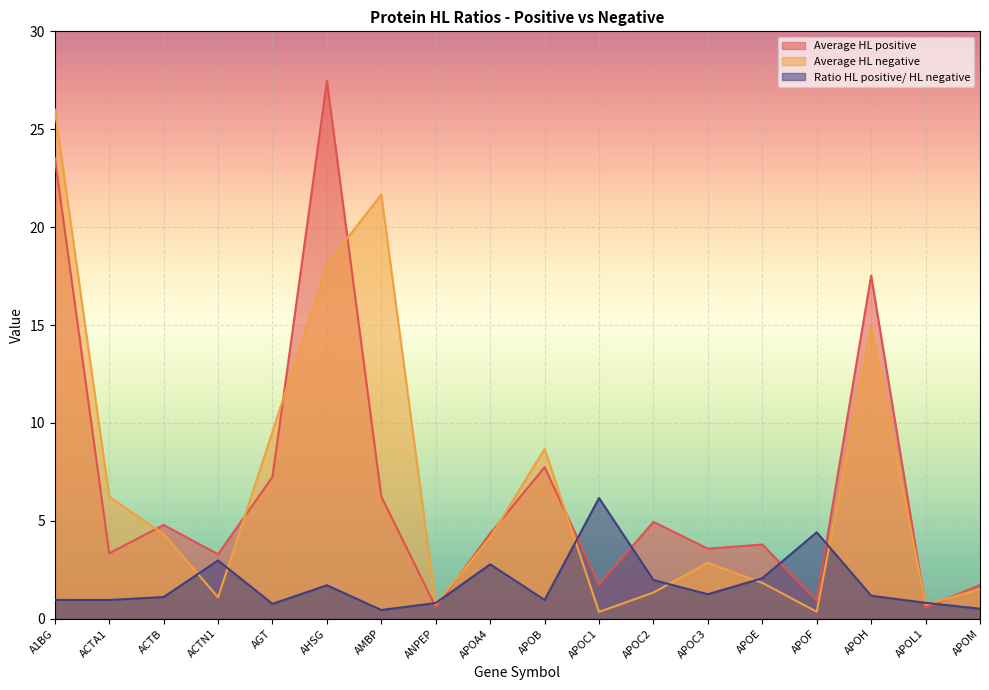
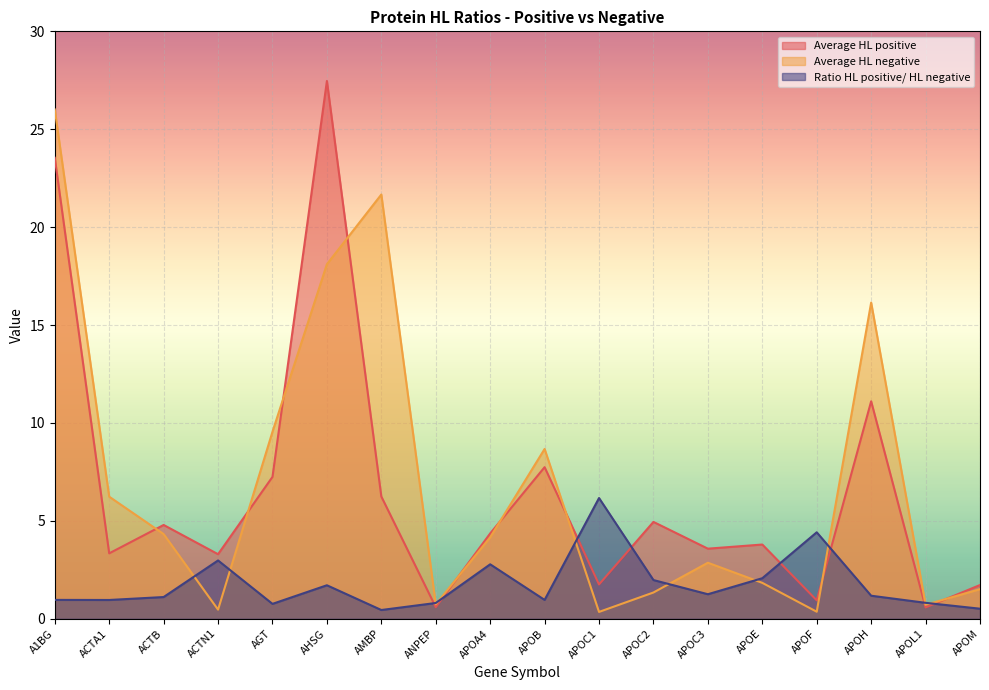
Average HL negative, ACTN1: 1.1 -> 0.5
Average HL positive, APOH: 17.5 -> 11.1
Average HL negative, APOH: 14.9 -> 16.1
